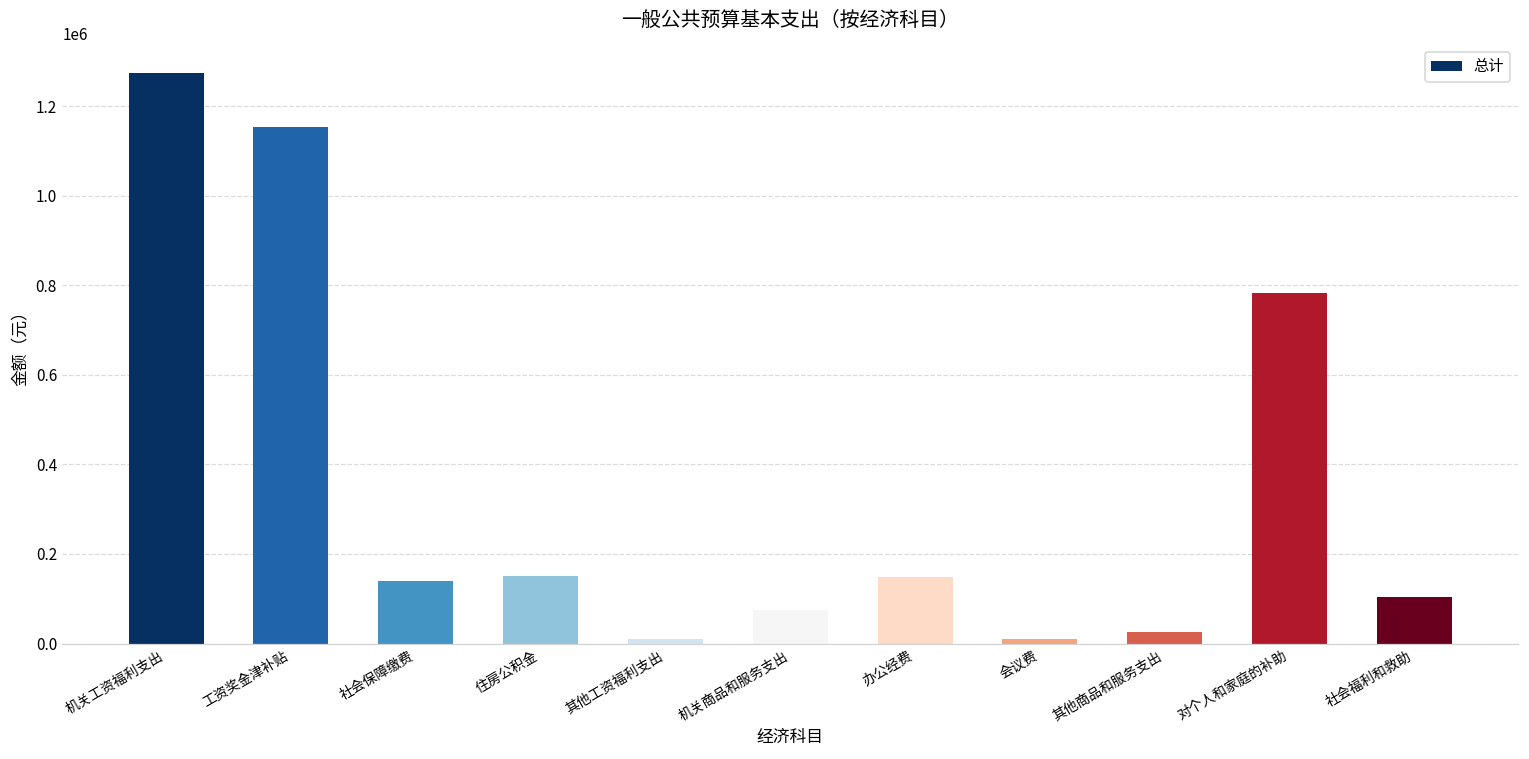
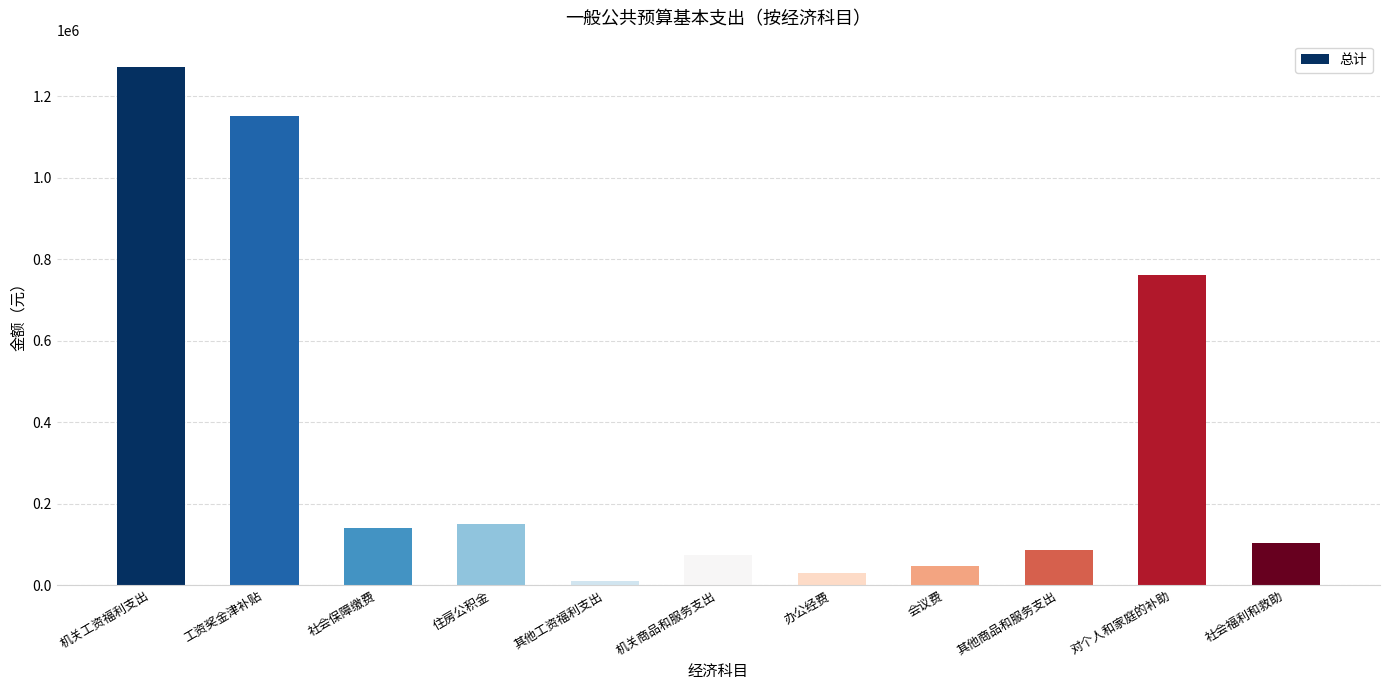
办公经费: 150000 -> 30000
会议费: 10000 -> 50000
其他商品和服务支出: 30000 -> 90000
对个人和家庭的补助: 780000 -> 760000
